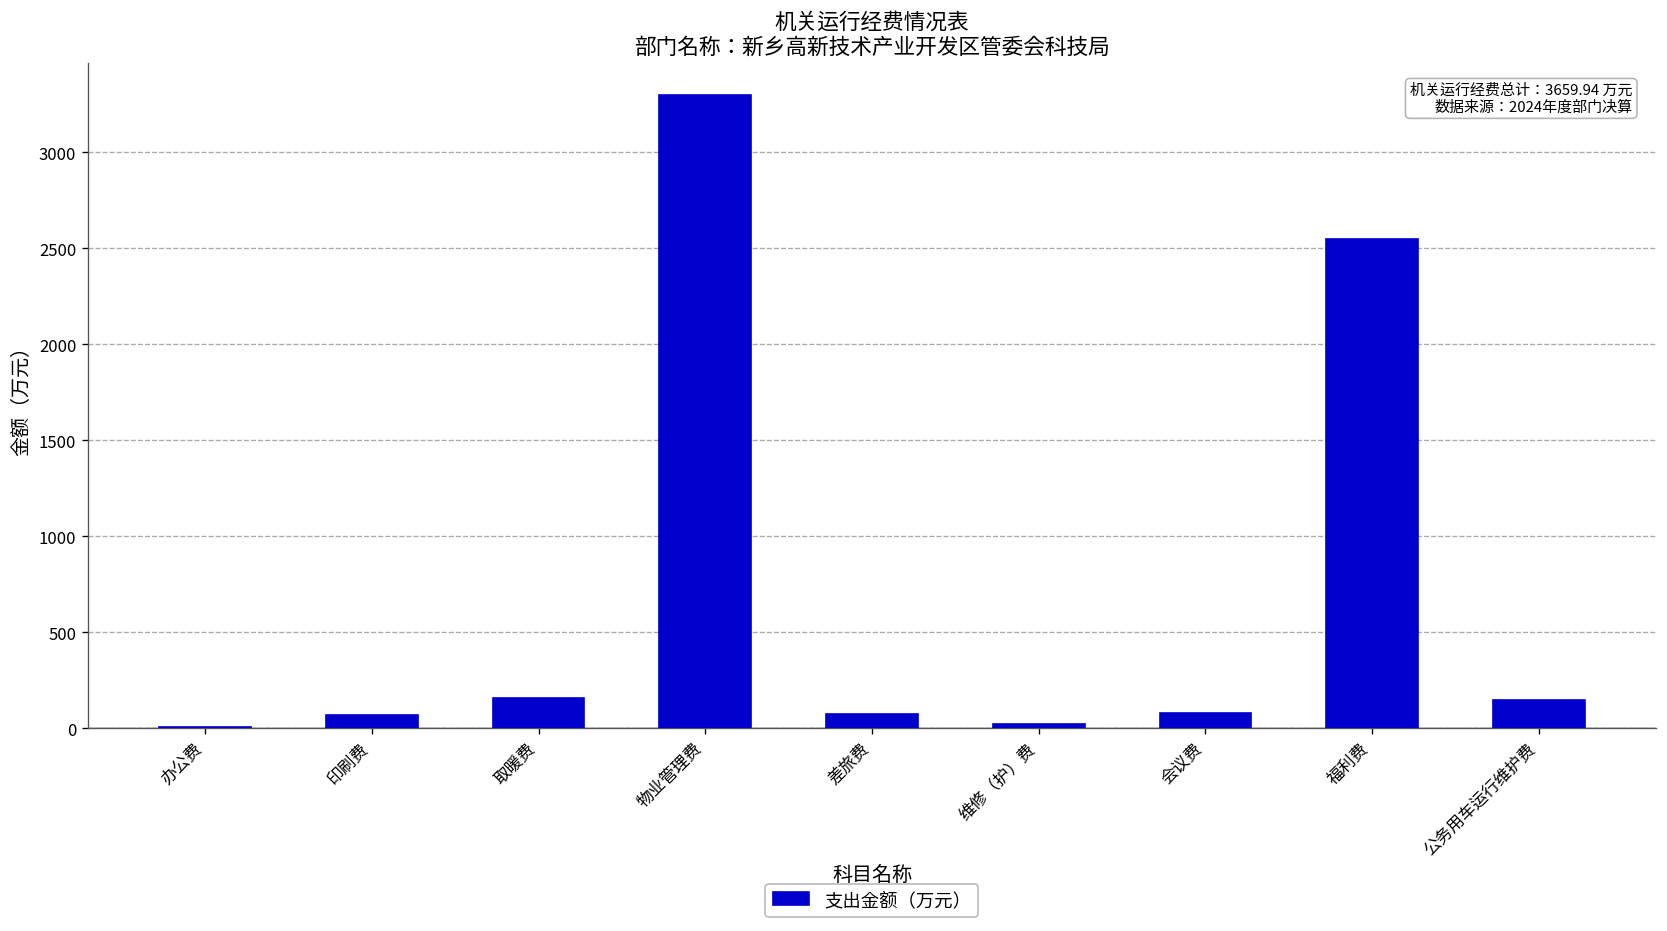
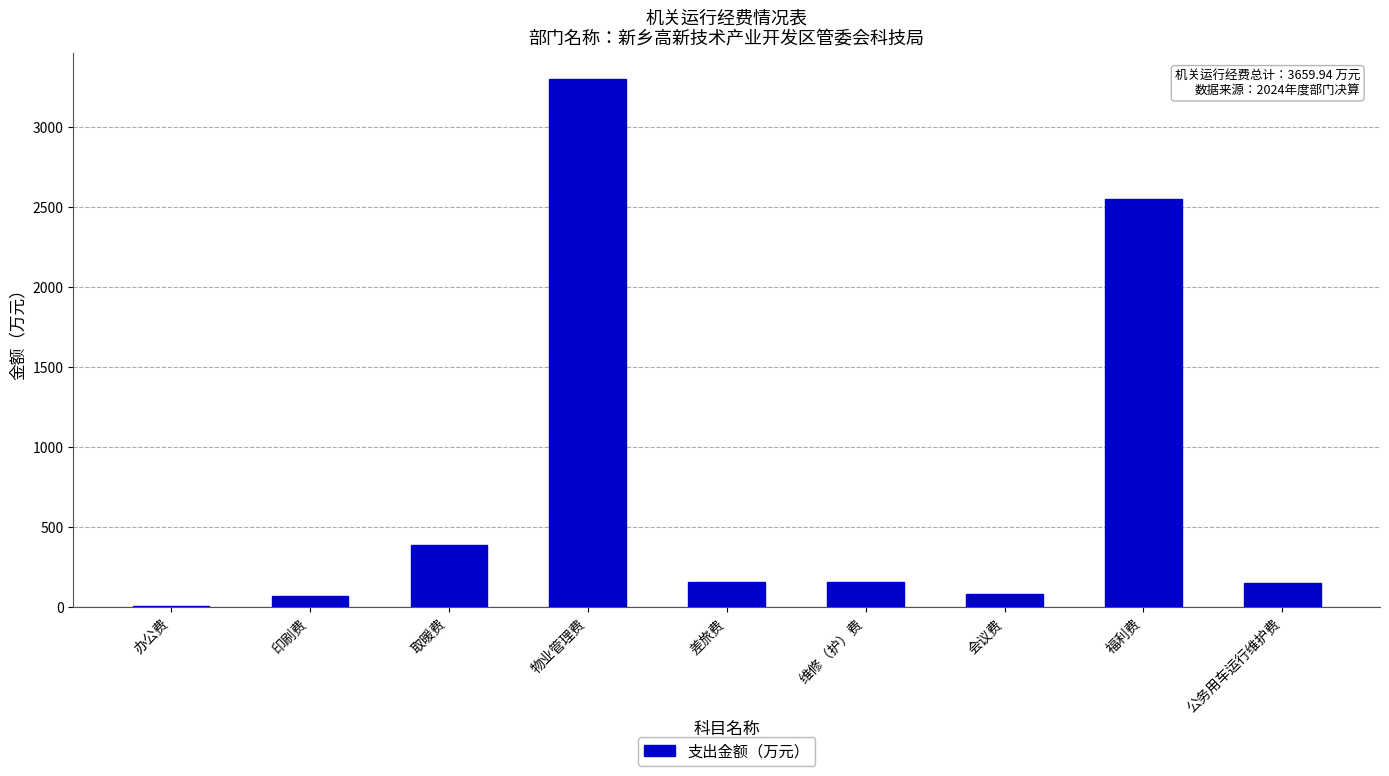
取暖费: 160 -> 390
差旅费: 80 -> 160
维修（护）费: 30 -> 160
